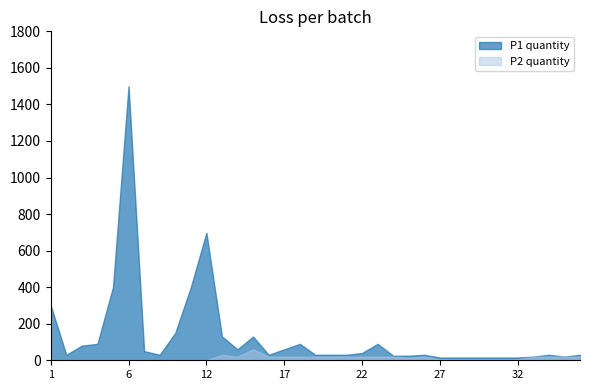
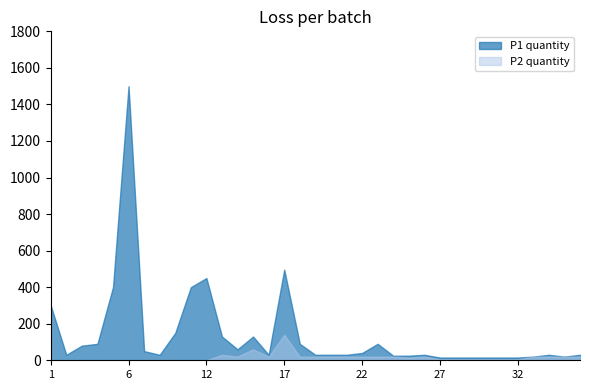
P1 quantity, 12: 700 -> 450
P1 quantity, 17: 60 -> 500
P2 quantity, 17: 20 -> 140
